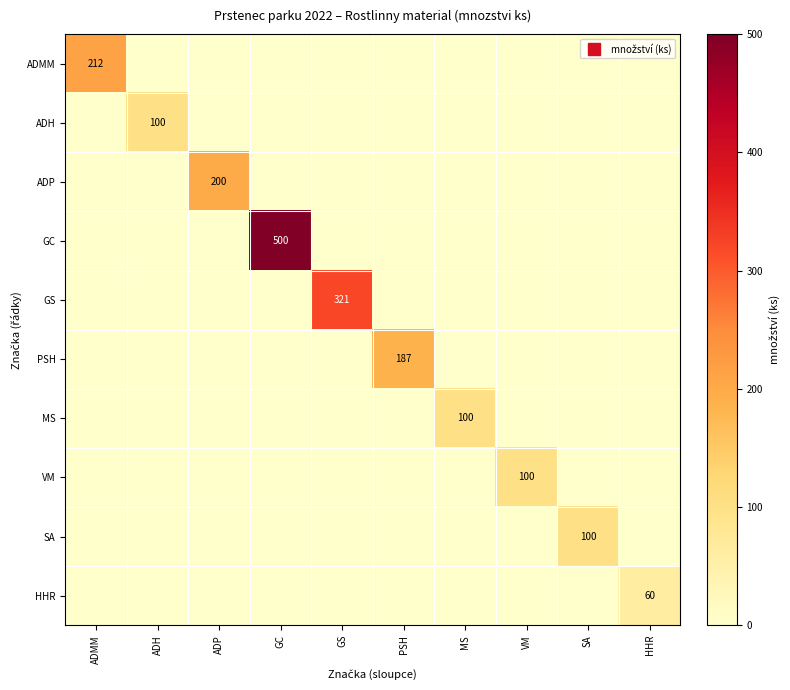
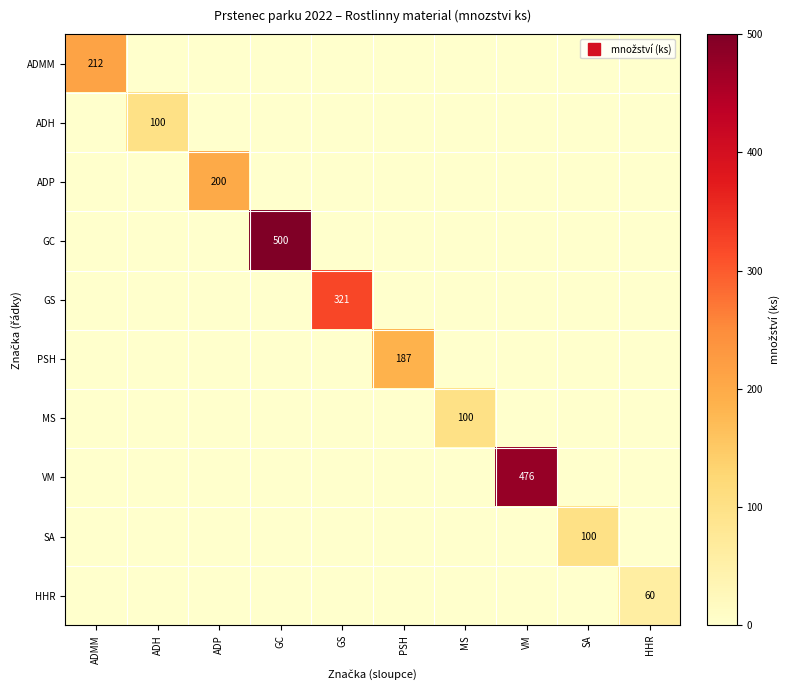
VM, VM: 100 -> 476
